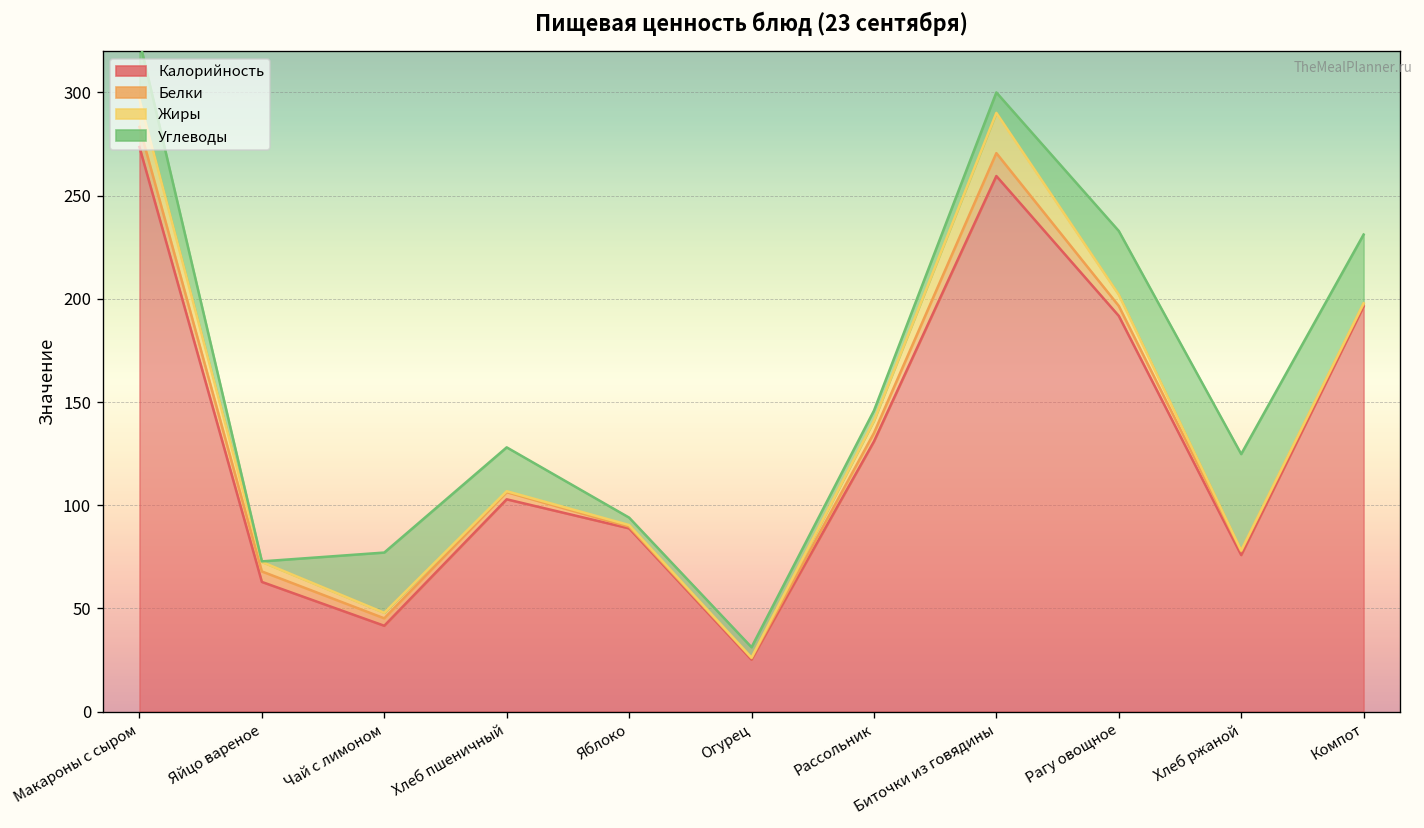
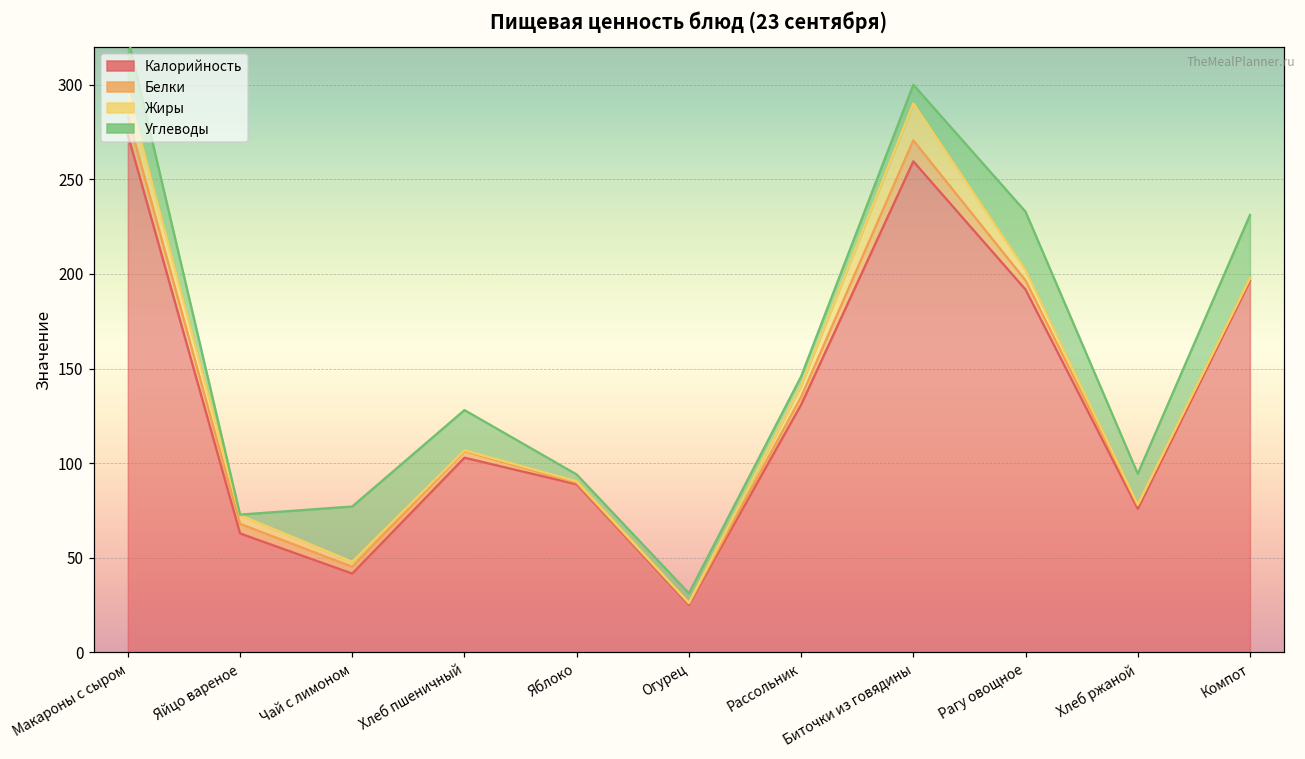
Углеводы, Хлеб ржаной: 47 -> 16
